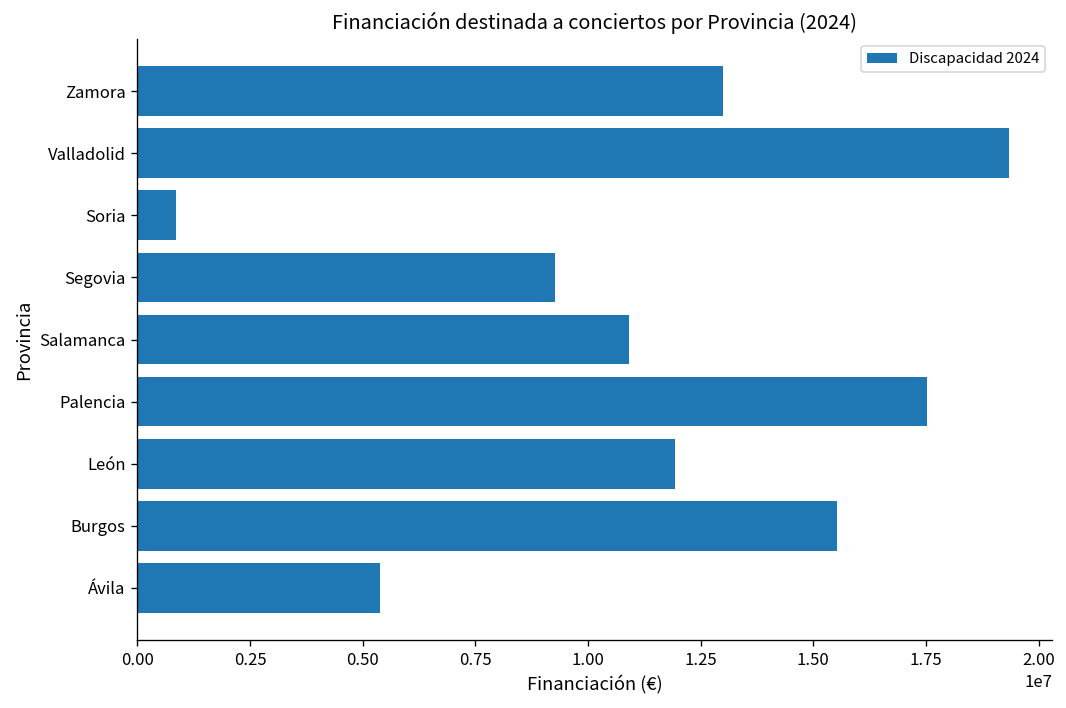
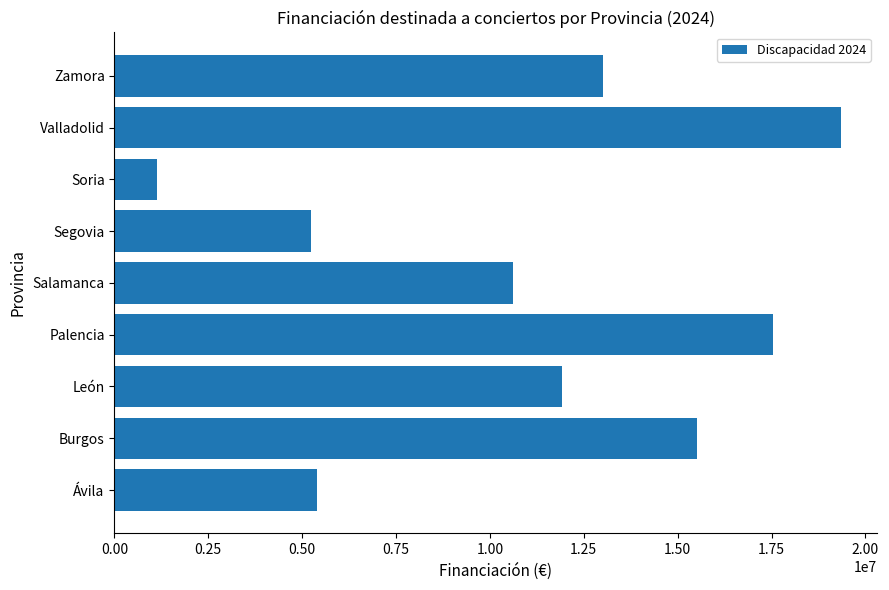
Soria: 900000 -> 1100000
Segovia: 9300000 -> 5200000
Salamanca: 10900000 -> 10600000
